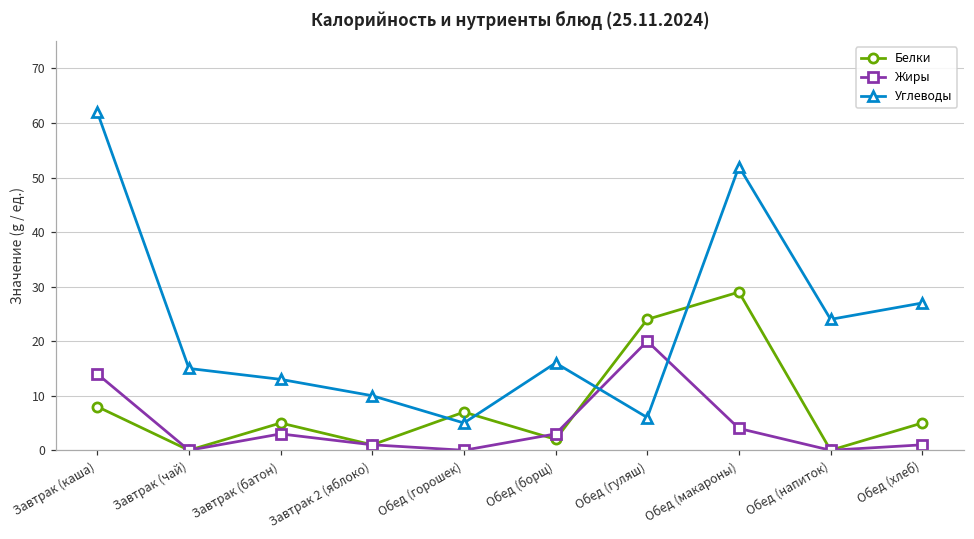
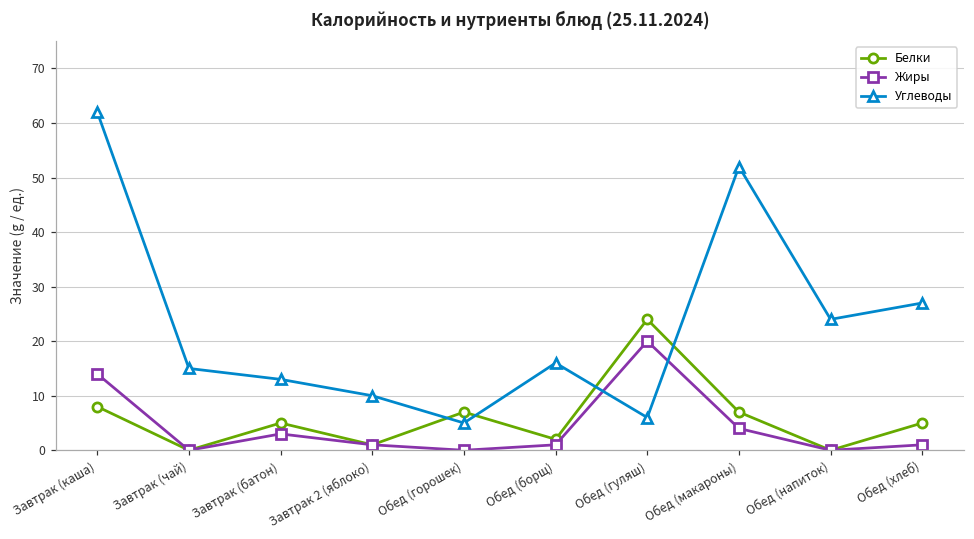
Жиры, Обед (борщ): 3 -> 1
Белки, Обед (макароны): 29 -> 7
